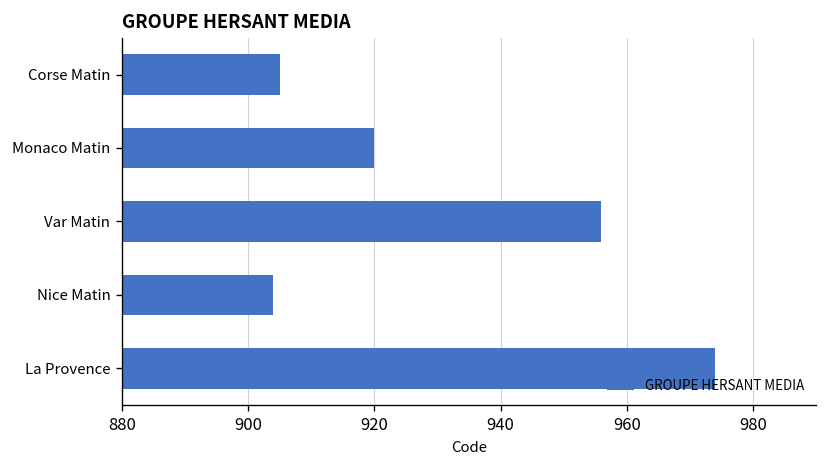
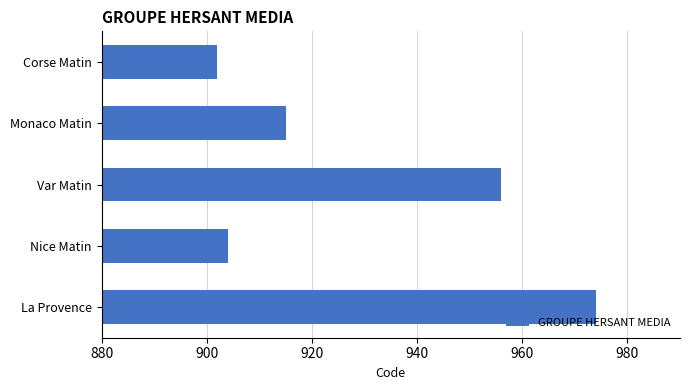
Corse Matin: 905 -> 902
Monaco Matin: 920 -> 915
